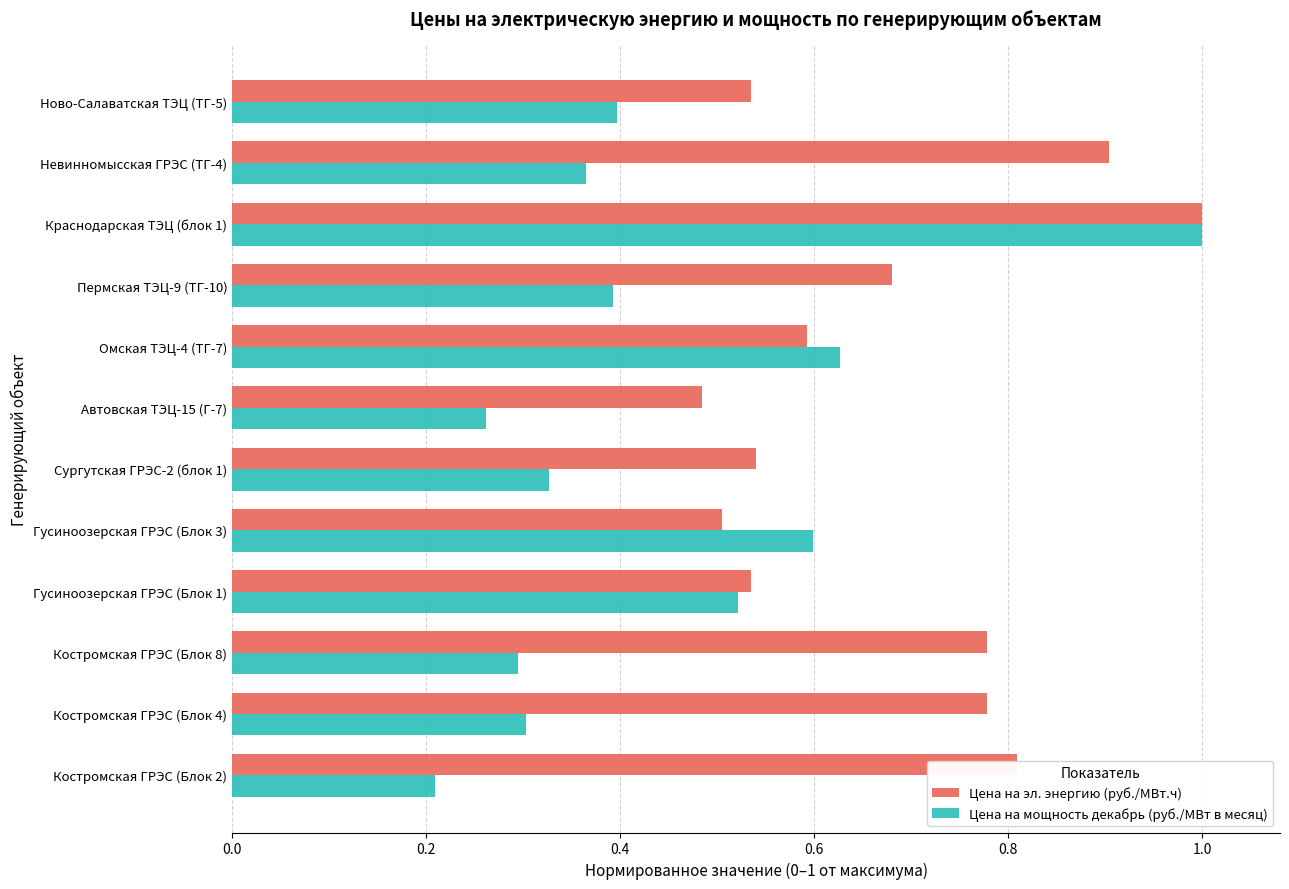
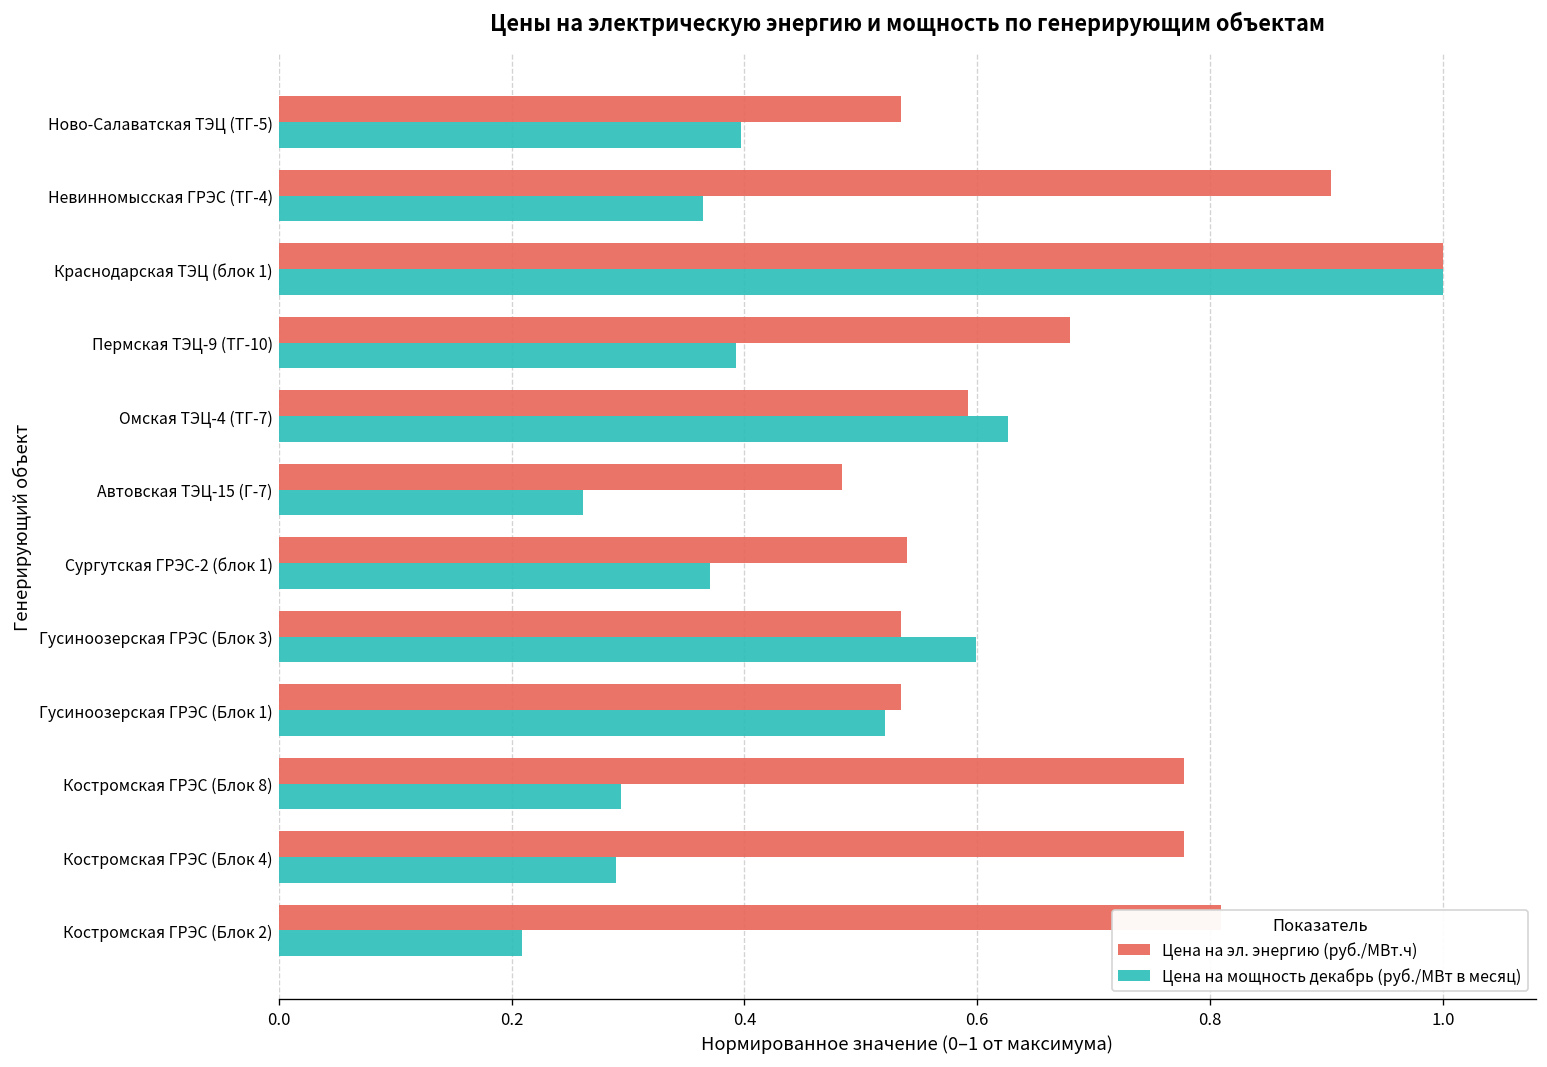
Цена на мощность декабрь (руб./МВт в месяц), Сургутская ГРЭС-2 (блок 1): 0.33 -> 0.37
Цена на эл. энергию (руб./МВт.ч), Гусиноозерская ГРЭС (Блок 3): 0.50 -> 0.53
Цена на мощность декабрь (руб./МВт в месяц), Костромская ГРЭС (Блок 4): 0.30 -> 0.29
